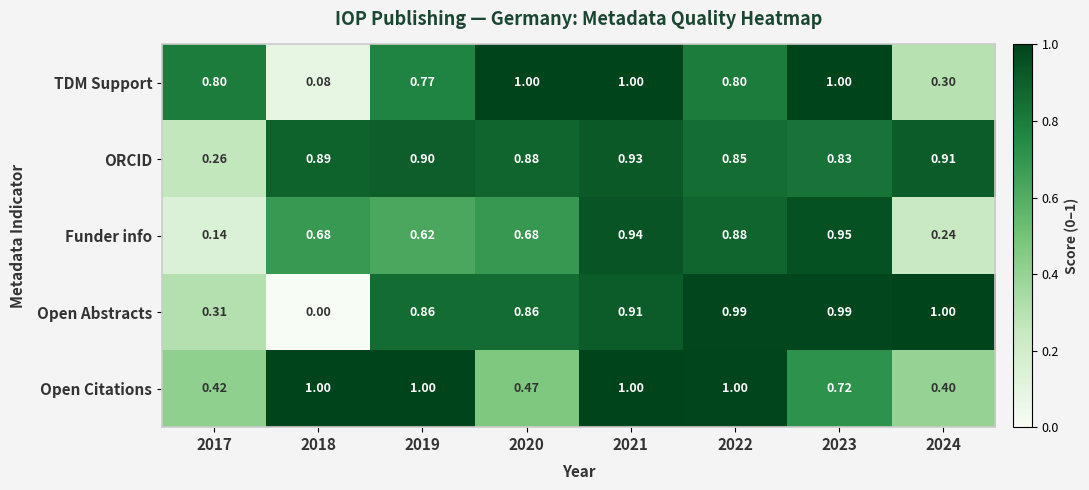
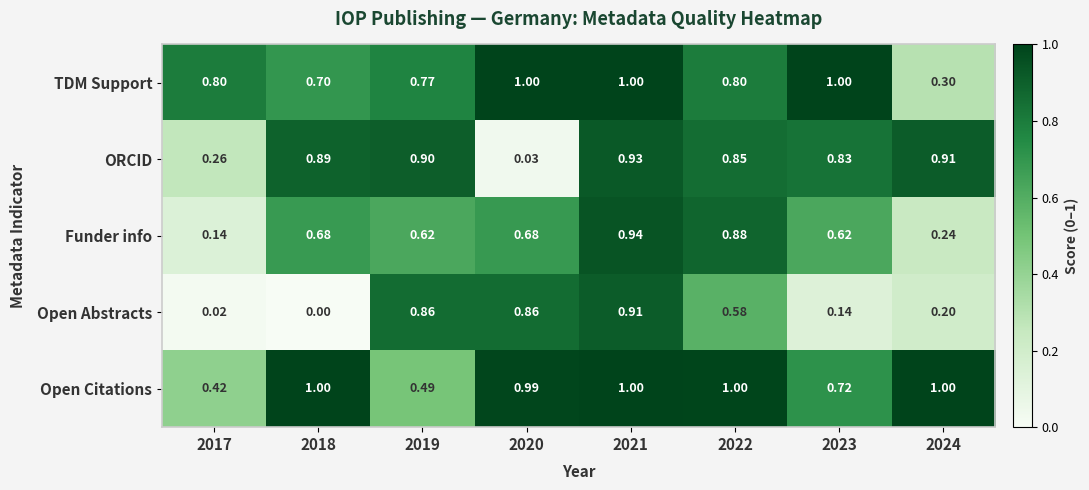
TDM Support, 2018: 0.08 -> 0.70
ORCID, 2020: 0.88 -> 0.03
Funder info, 2023: 0.95 -> 0.62
Open Abstracts, 2017: 0.31 -> 0.02
Open Abstracts, 2022: 0.99 -> 0.58
Open Abstracts, 2023: 0.99 -> 0.14
Open Abstracts, 2024: 1.00 -> 0.20
Open Citations, 2019: 1.00 -> 0.49
Open Citations, 2020: 0.47 -> 0.99
Open Citations, 2024: 0.40 -> 1.00
